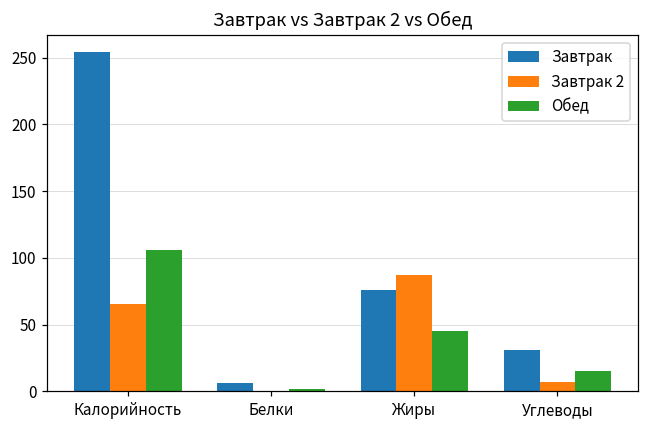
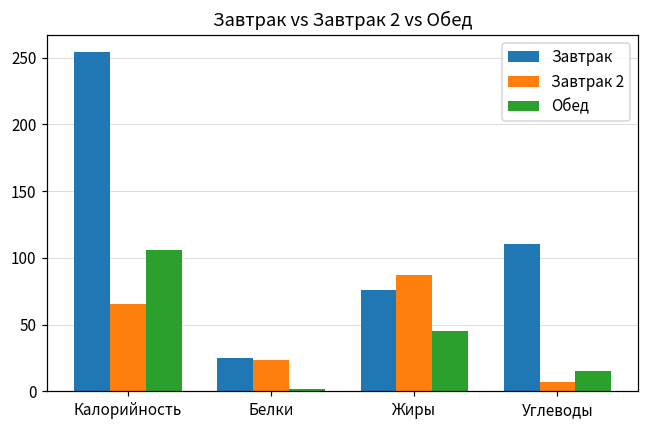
Завтрак, Белки: 6 -> 25
Завтрак 2, Белки: 1 -> 23
Завтрак, Углеводы: 31 -> 110
